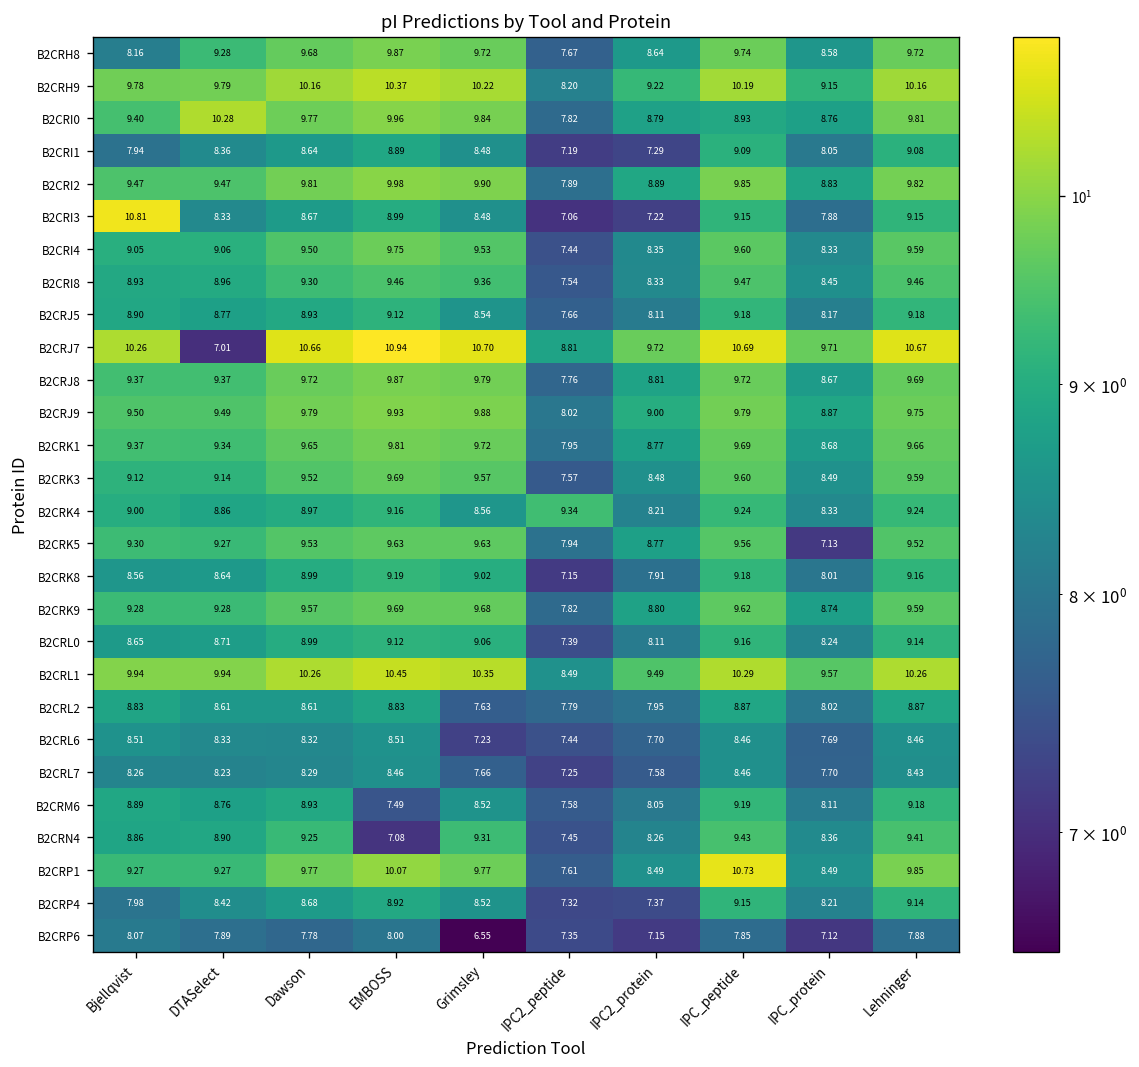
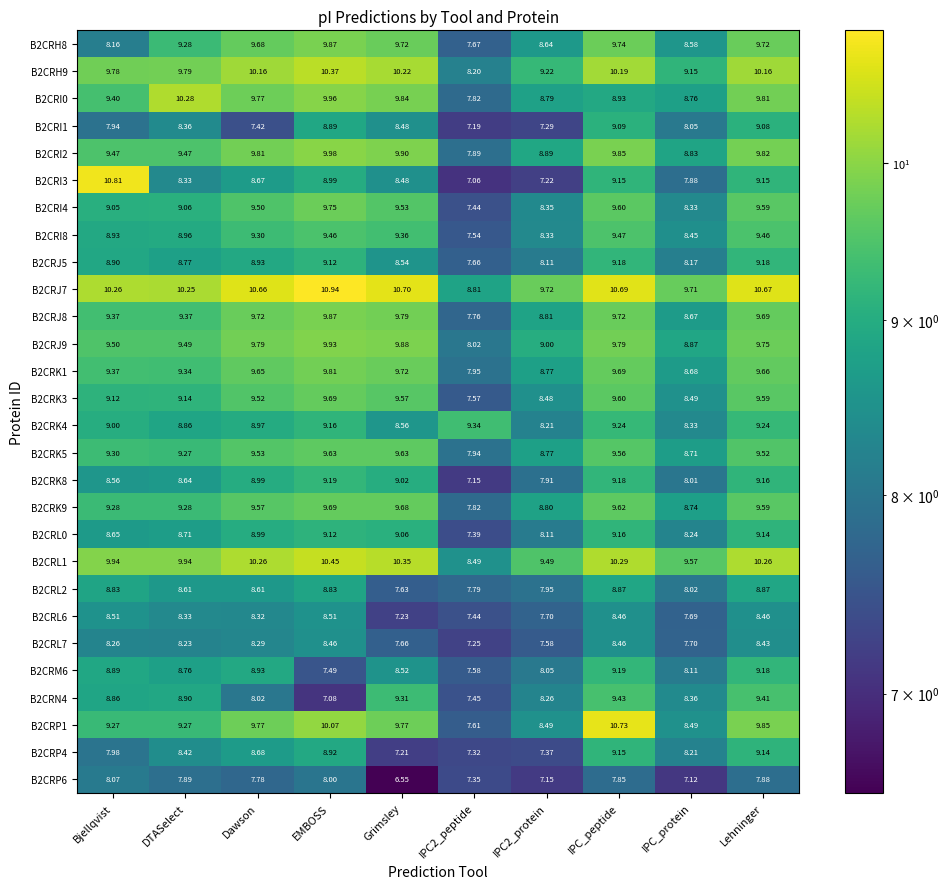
B2CRI1, Dawson: 8.64 -> 7.42
B2CRJ7, DTASelect: 7.01 -> 10.25
B2CRK5, IPC_protein: 7.13 -> 8.71
B2CRN4, Dawson: 9.25 -> 8.02
B2CRP4, Grimsley: 8.52 -> 7.21
